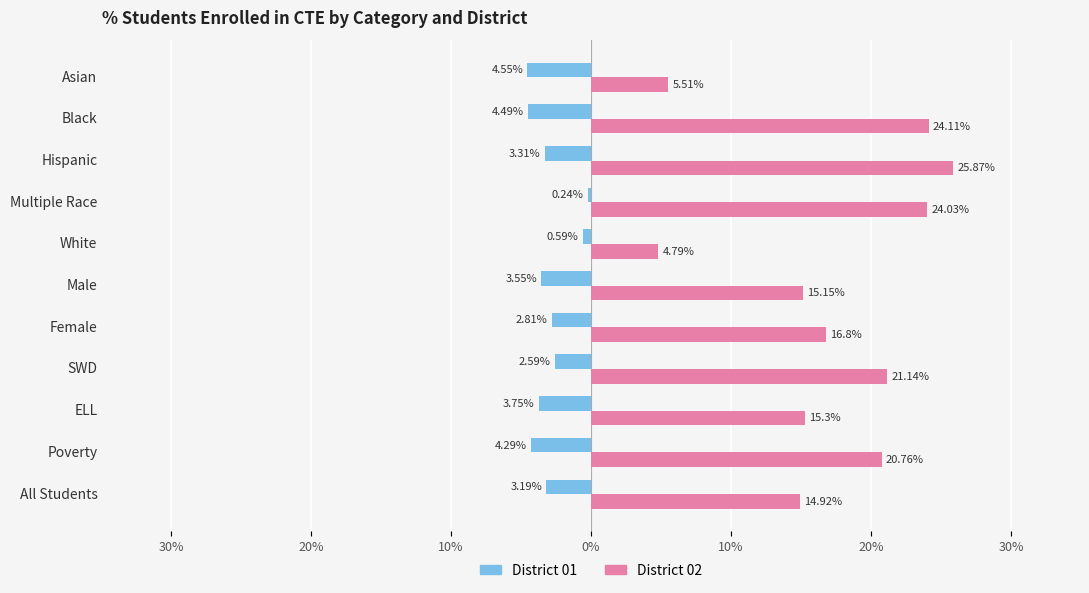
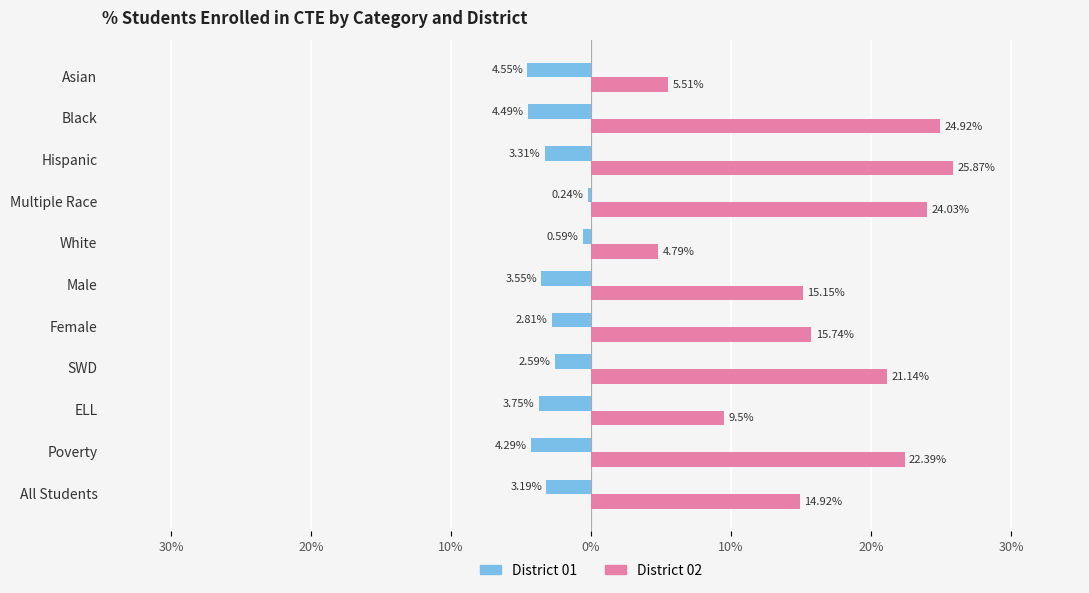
District 02, Black: 24.11% -> 24.92%
District 02, Female: 16.8% -> 15.74%
District 02, ELL: 15.3% -> 9.5%
District 02, Poverty: 20.76% -> 22.39%
